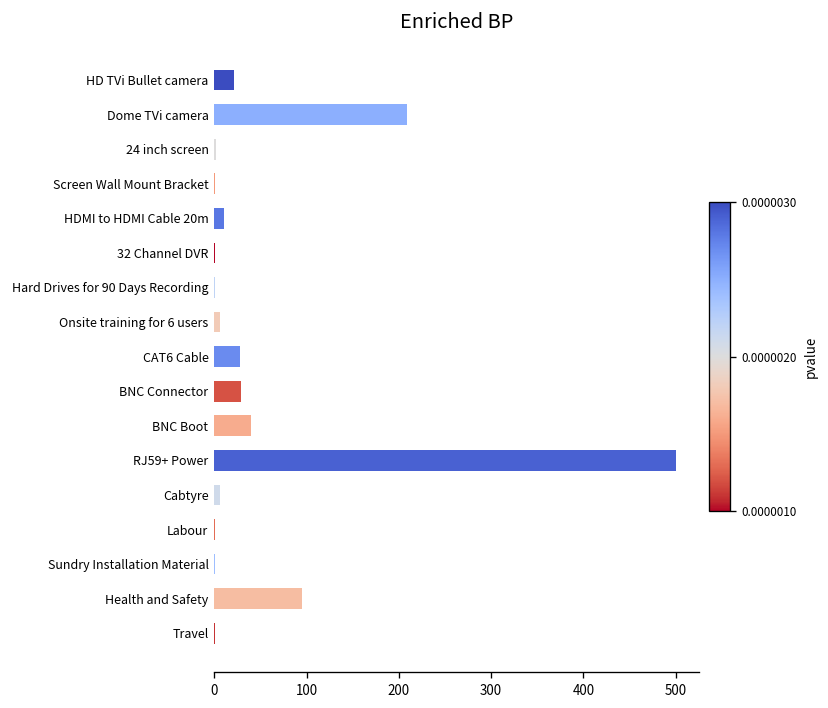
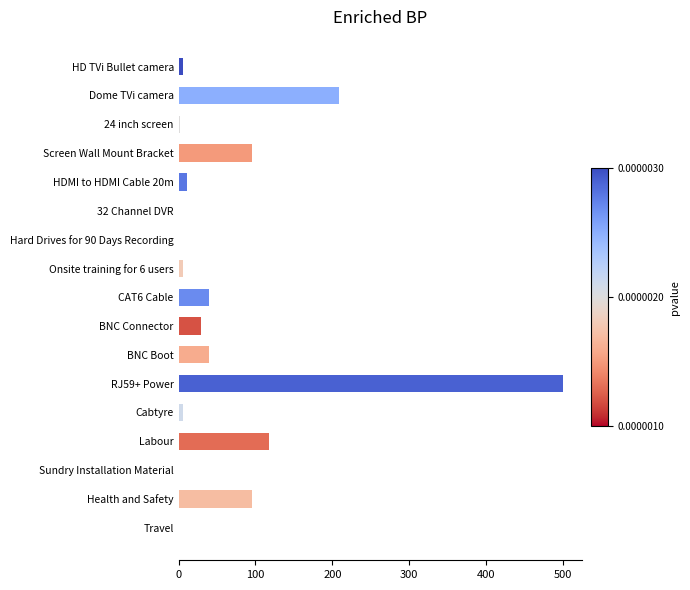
HD TVi Bullet camera: 20 -> 10
Screen Wall Mount Bracket: 0 -> 100
CAT6 Cable: 30 -> 40
Labour: 0 -> 120
